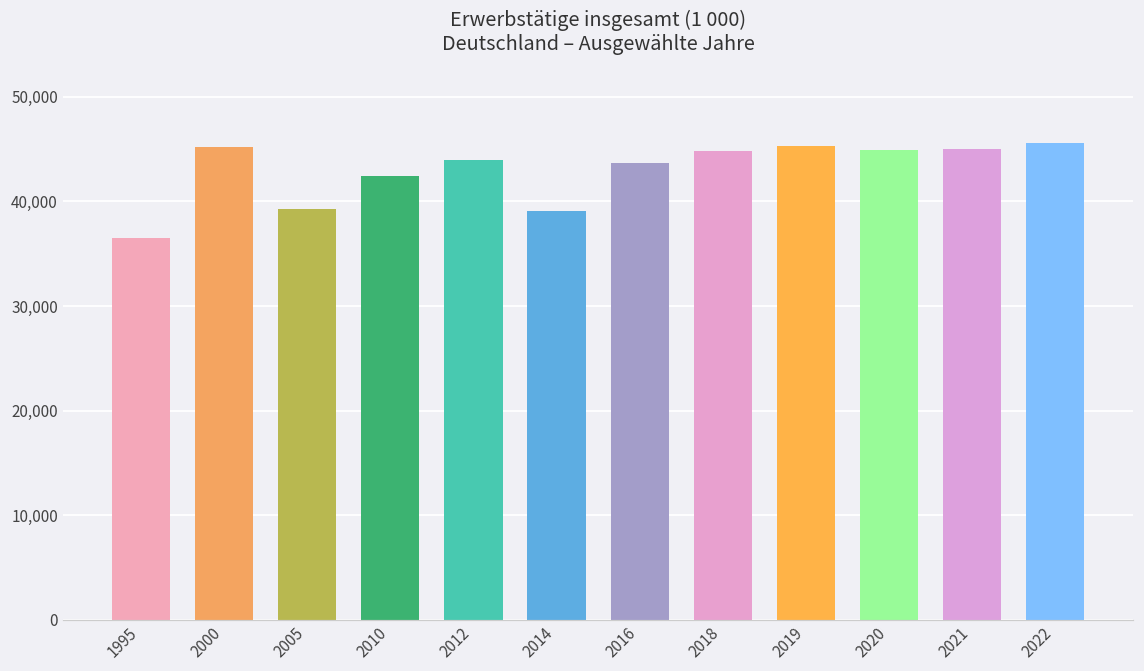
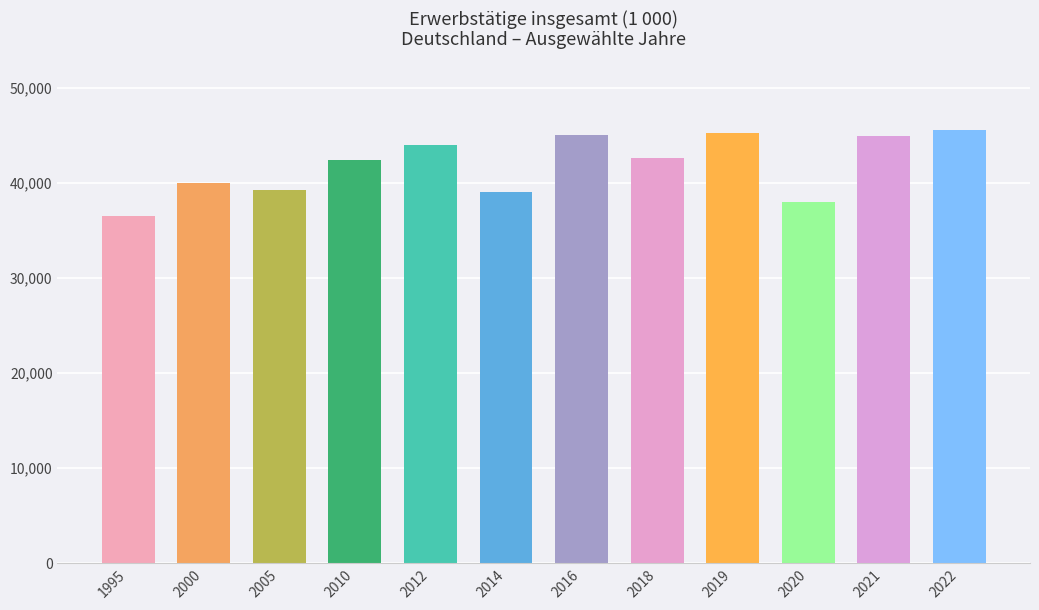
2000: 45,000 -> 40,000
2016: 44,000 -> 45,000
2018: 45,000 -> 43,000
2020: 45,000 -> 38,000
